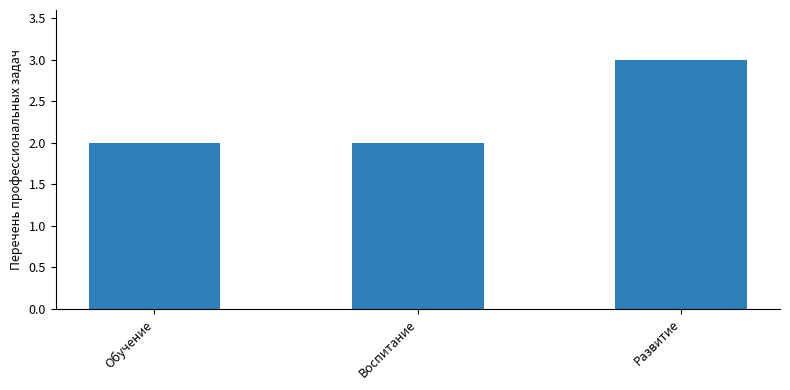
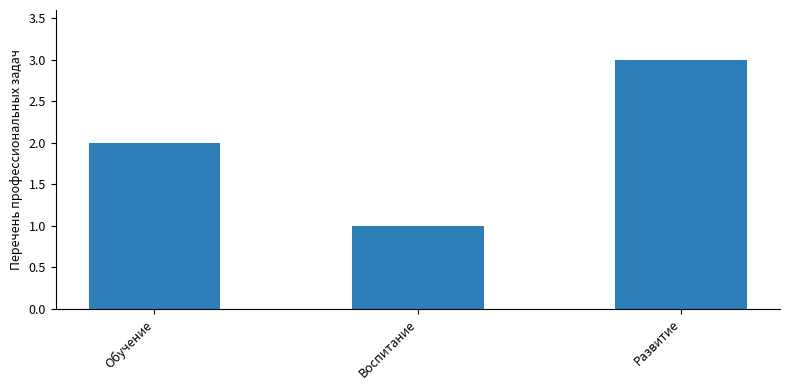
Воспитание: 2 -> 1
